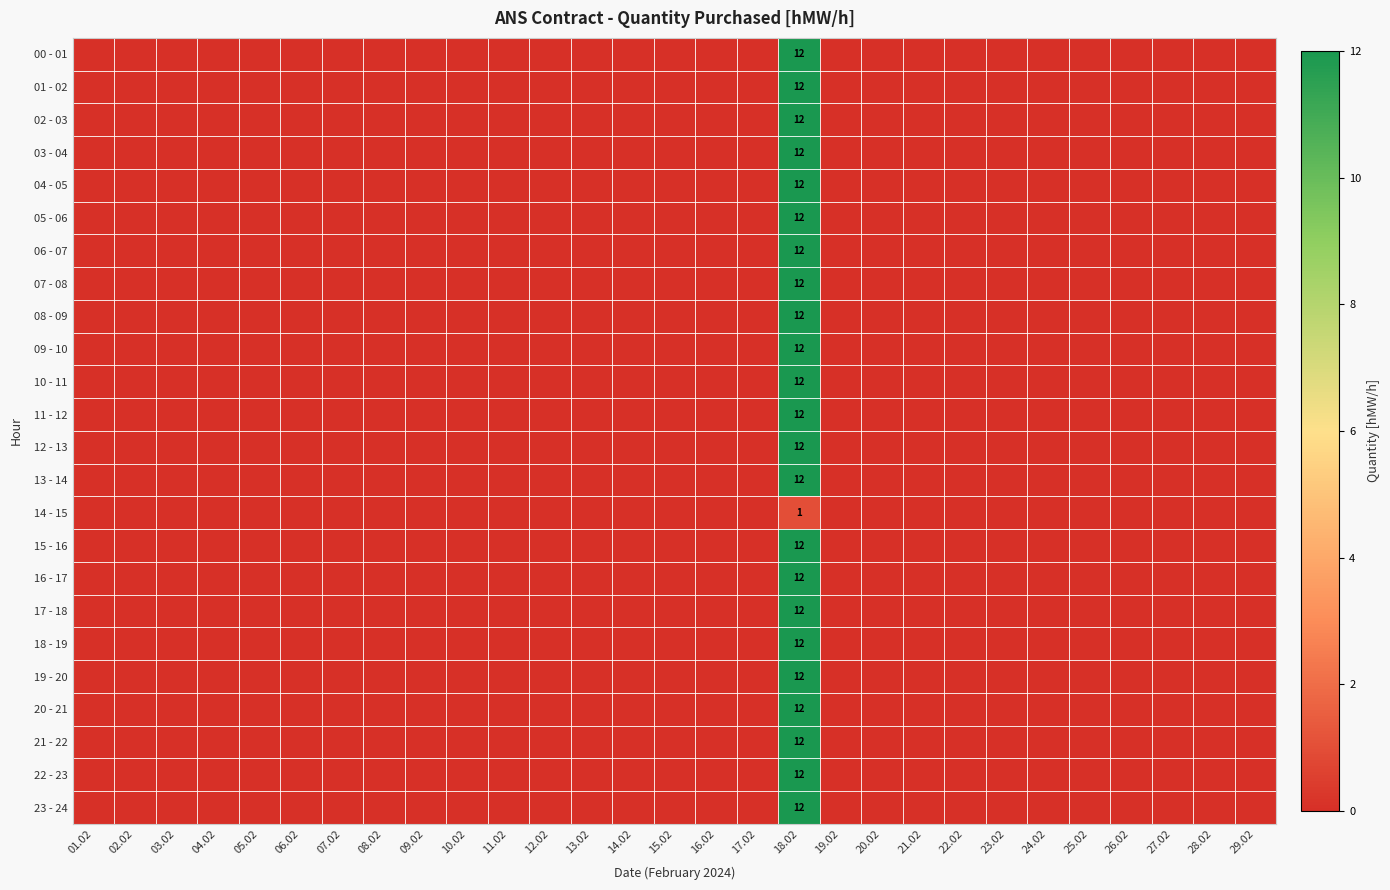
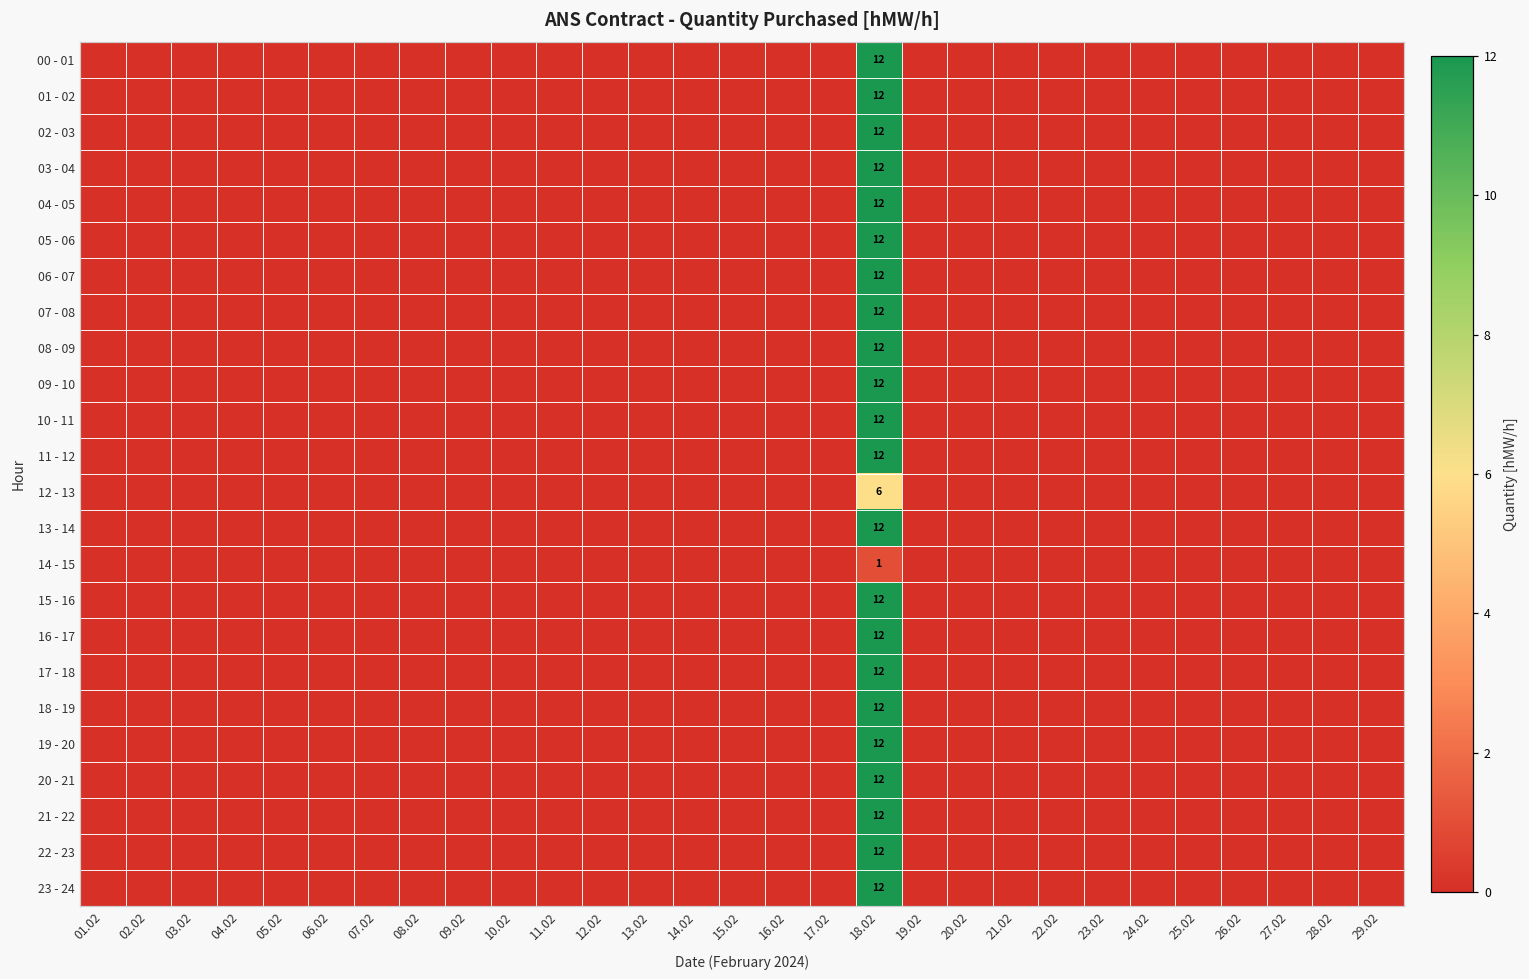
12 - 13, 18.02: 12 -> 6
